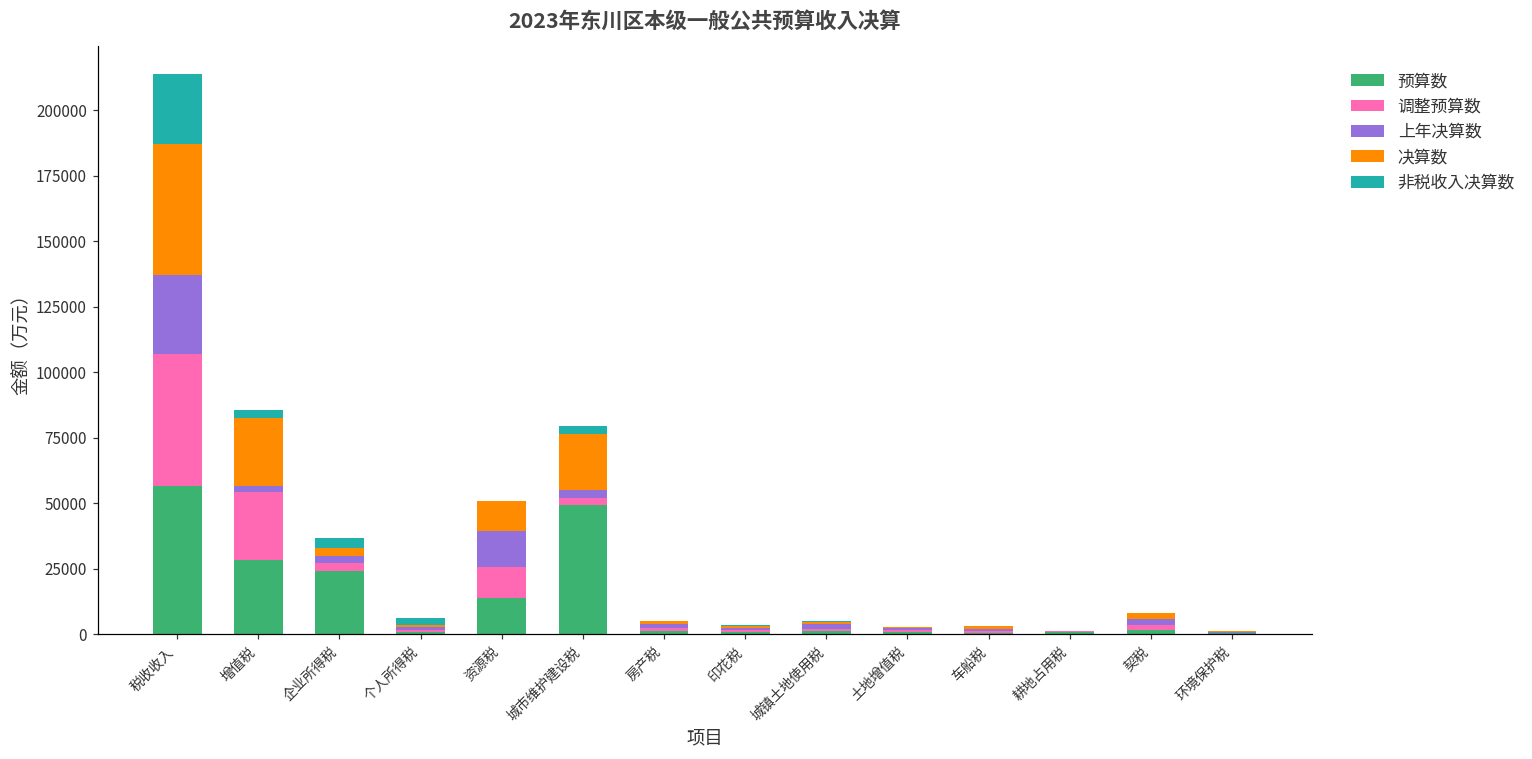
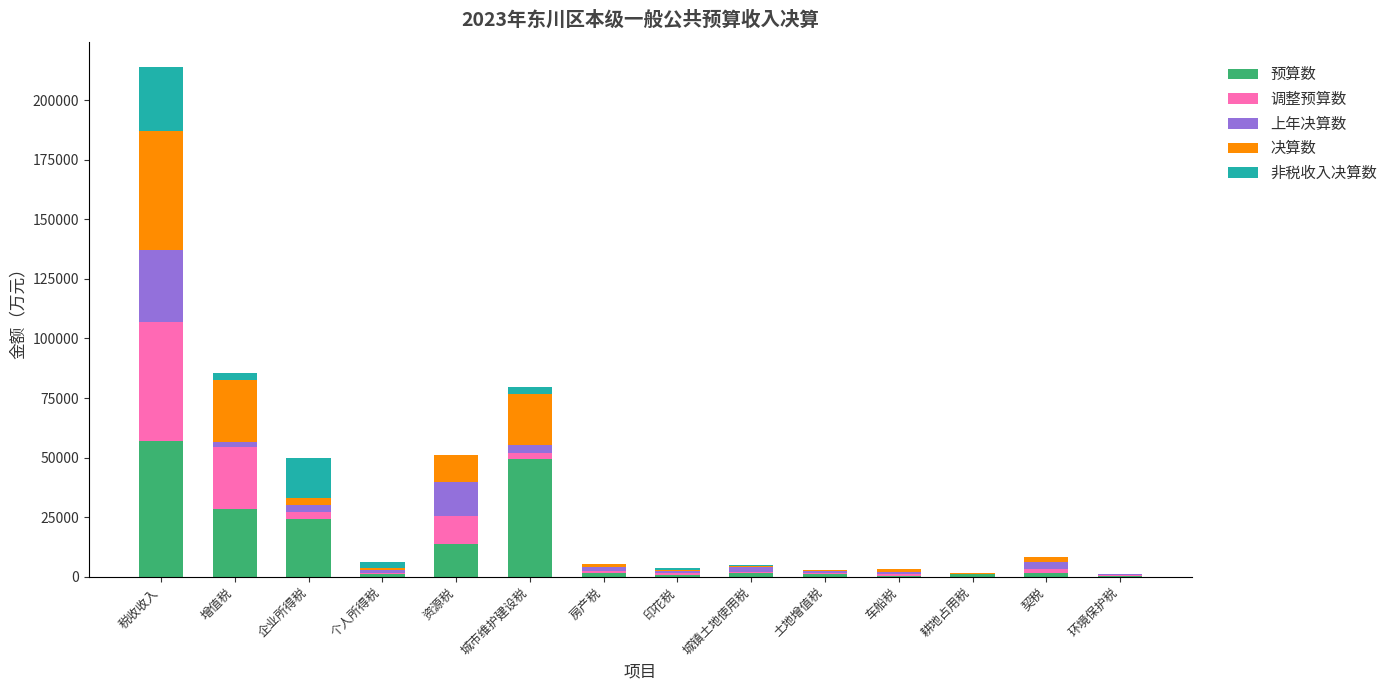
非税收入决算数, 企业所得税: 4000 -> 17000
